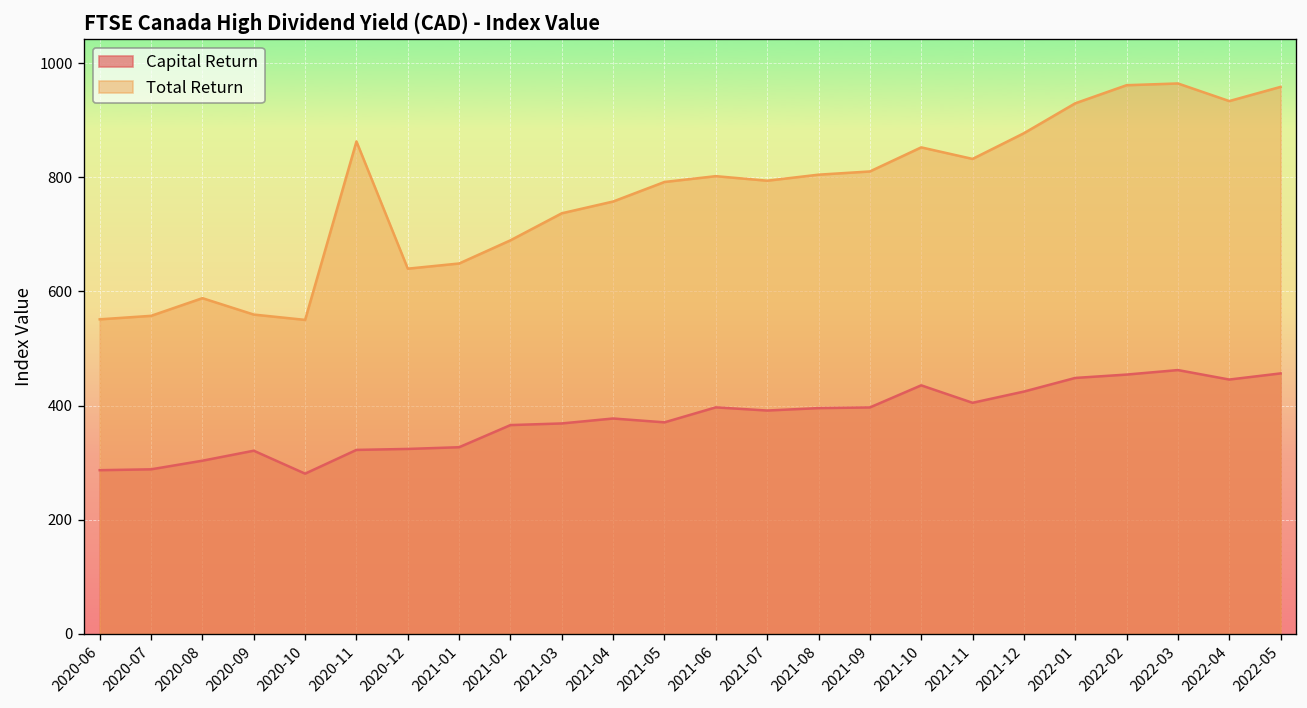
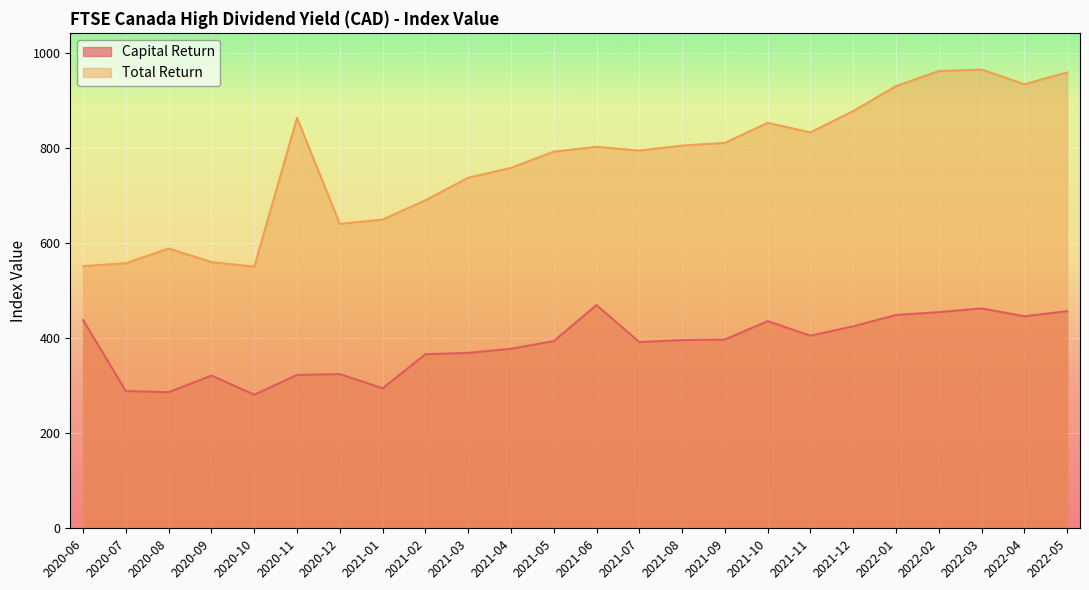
Capital Return, 2020-06: 290 -> 440
Capital Return, 2020-08: 300 -> 290
Capital Return, 2021-01: 330 -> 290
Capital Return, 2021-05: 370 -> 390
Capital Return, 2021-06: 400 -> 470
